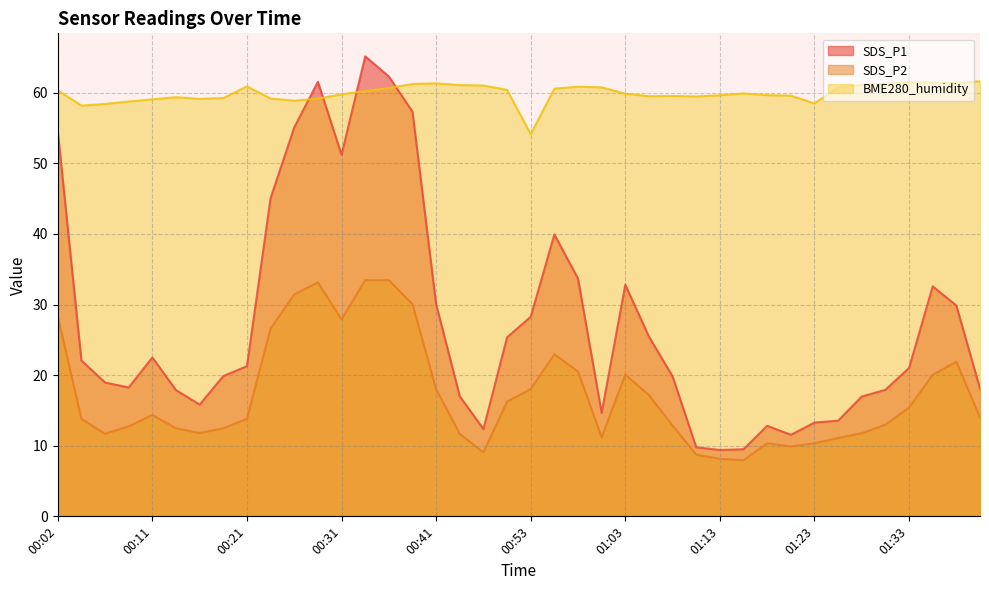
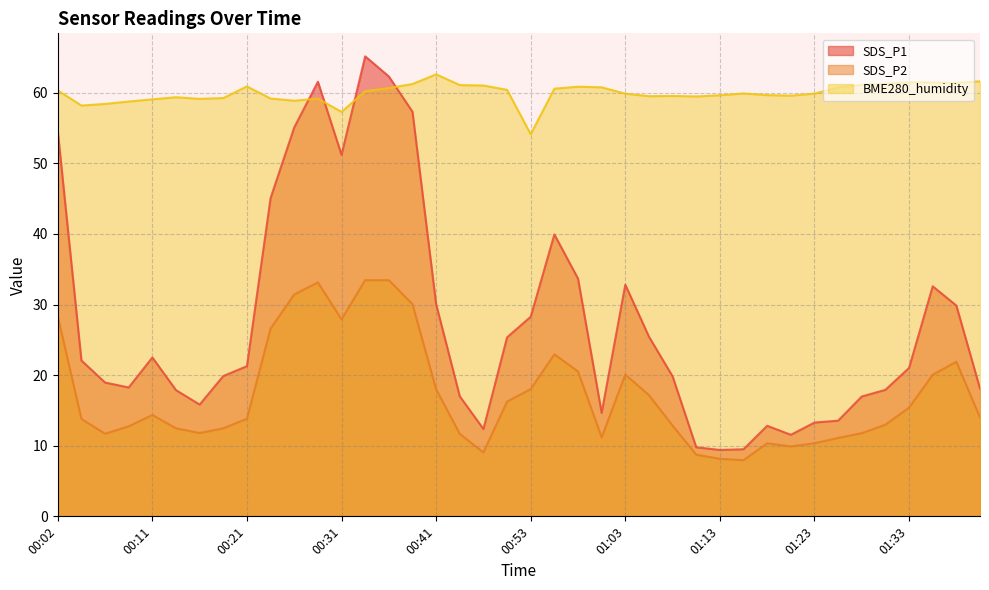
BME280_humidity, 00:31: 60 -> 57
BME280_humidity, 00:41: 61 -> 63
BME280_humidity, 01:23: 58 -> 60
